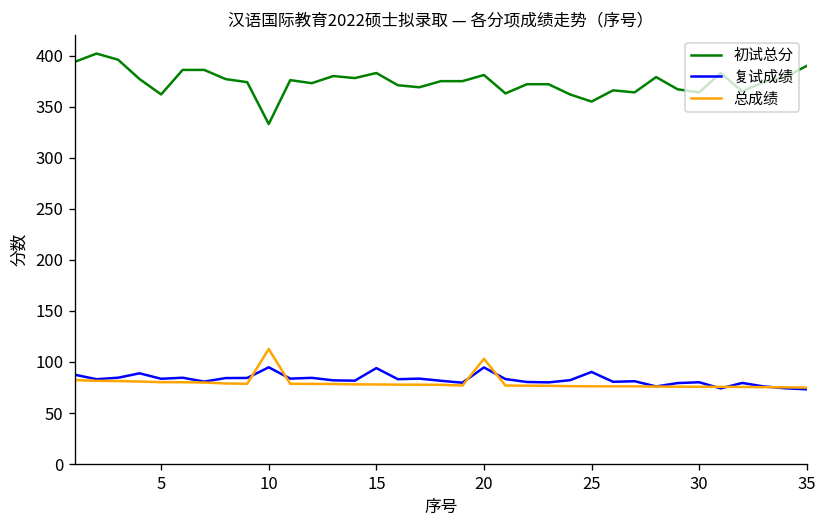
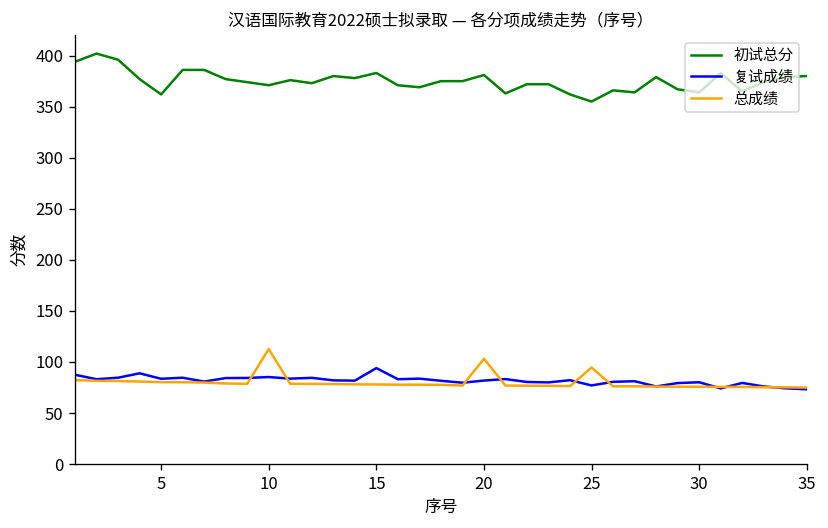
初试总分, 10: 330 -> 370
复试成绩, 10: 95 -> 85
复试成绩, 20: 90 -> 80
复试成绩, 25: 90 -> 80
总成绩, 25: 80 -> 90
初试总分, 35: 390 -> 380
